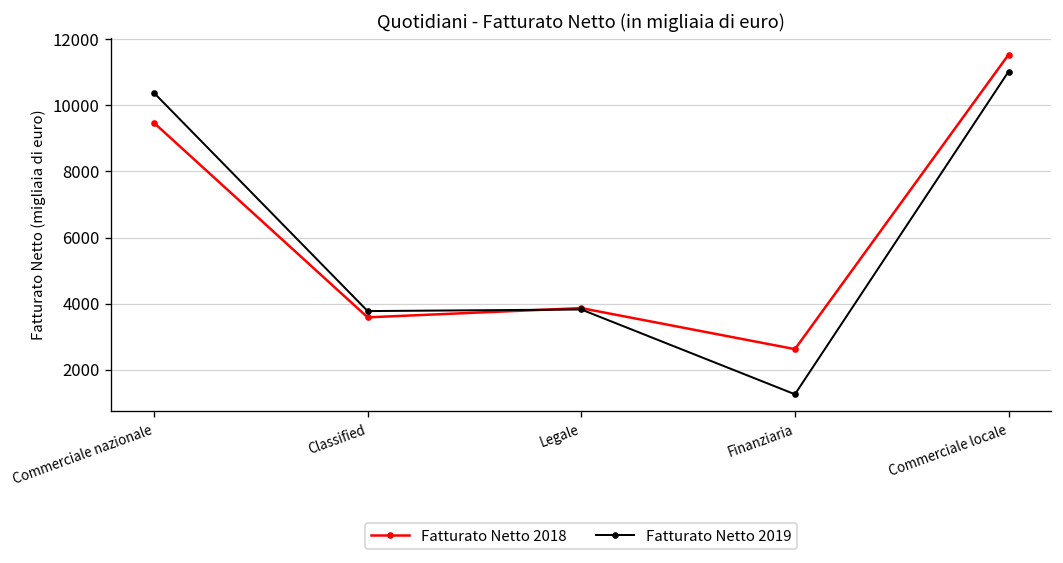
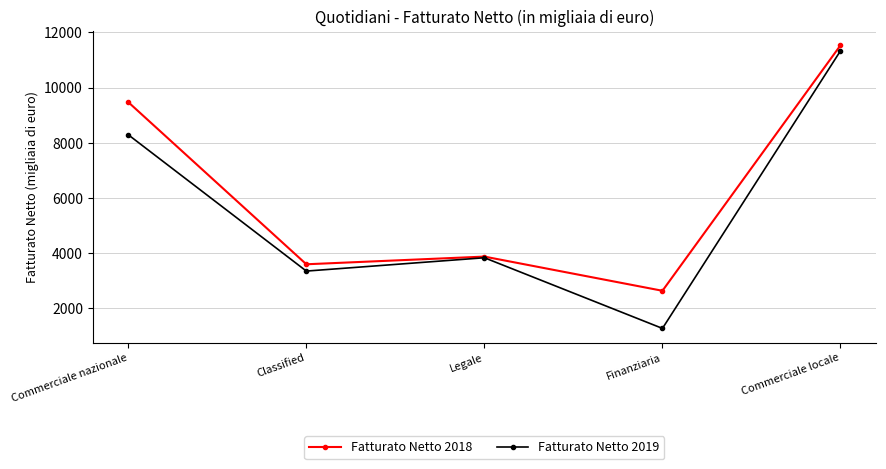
Fatturato Netto 2019, Commerciale nazionale: 10400 -> 8300
Fatturato Netto 2019, Classified: 3800 -> 3300
Fatturato Netto 2019, Commerciale locale: 11000 -> 11300
